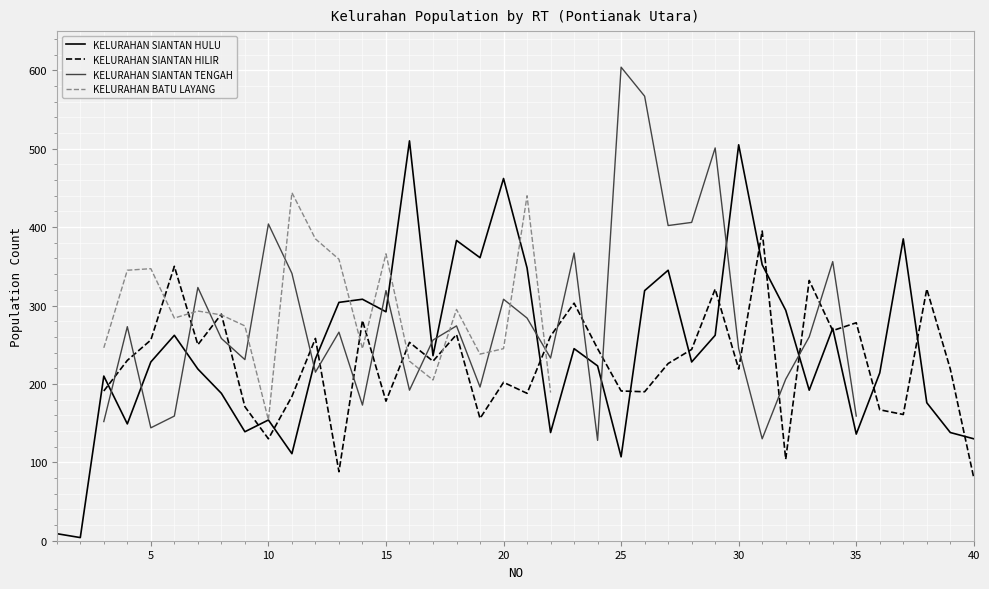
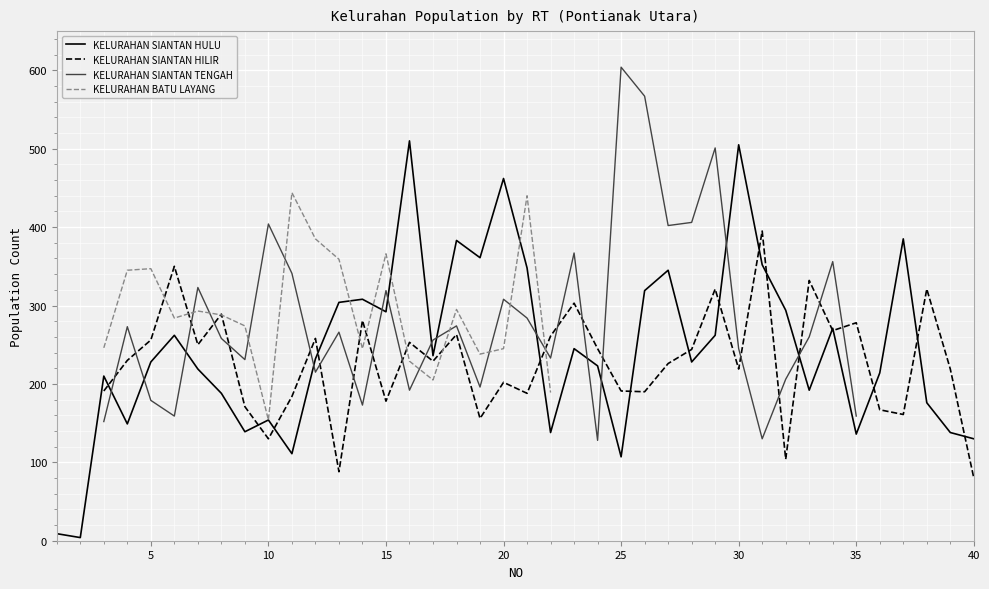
KELURAHAN SIANTAN TENGAH, 5: 140 -> 180
